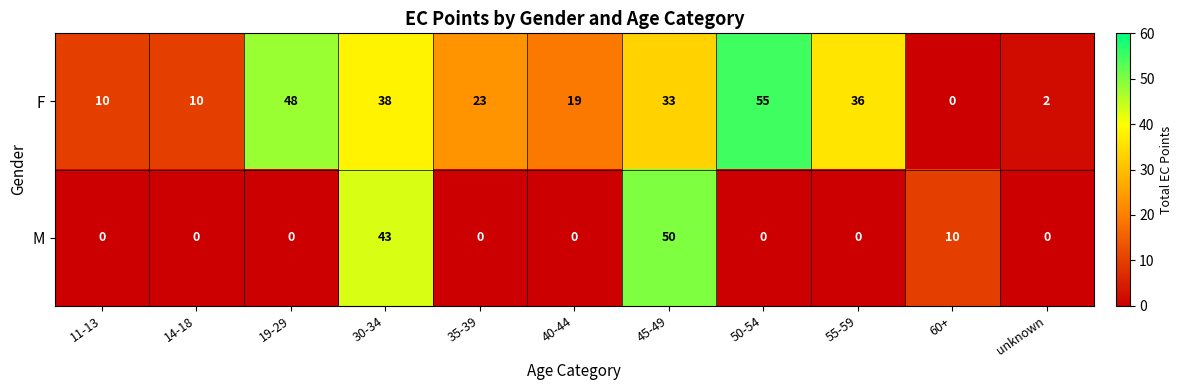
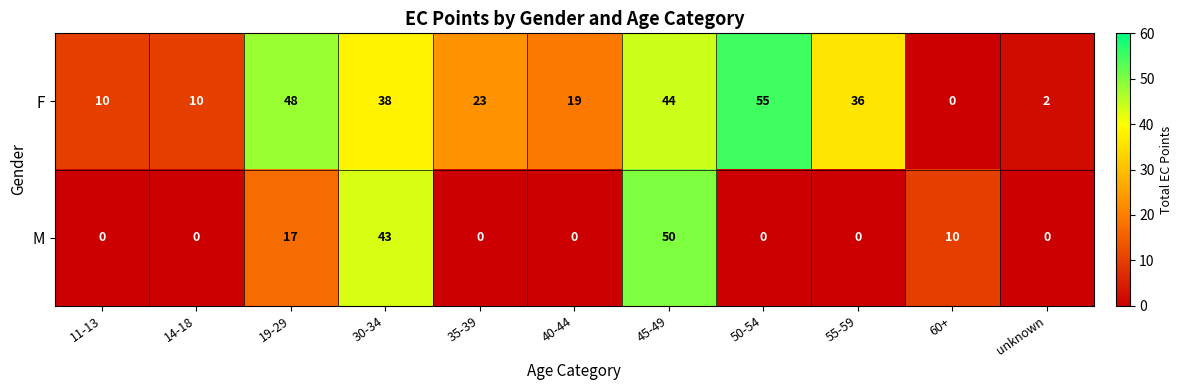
F, 45-49: 33 -> 44
M, 19-29: 0 -> 17
